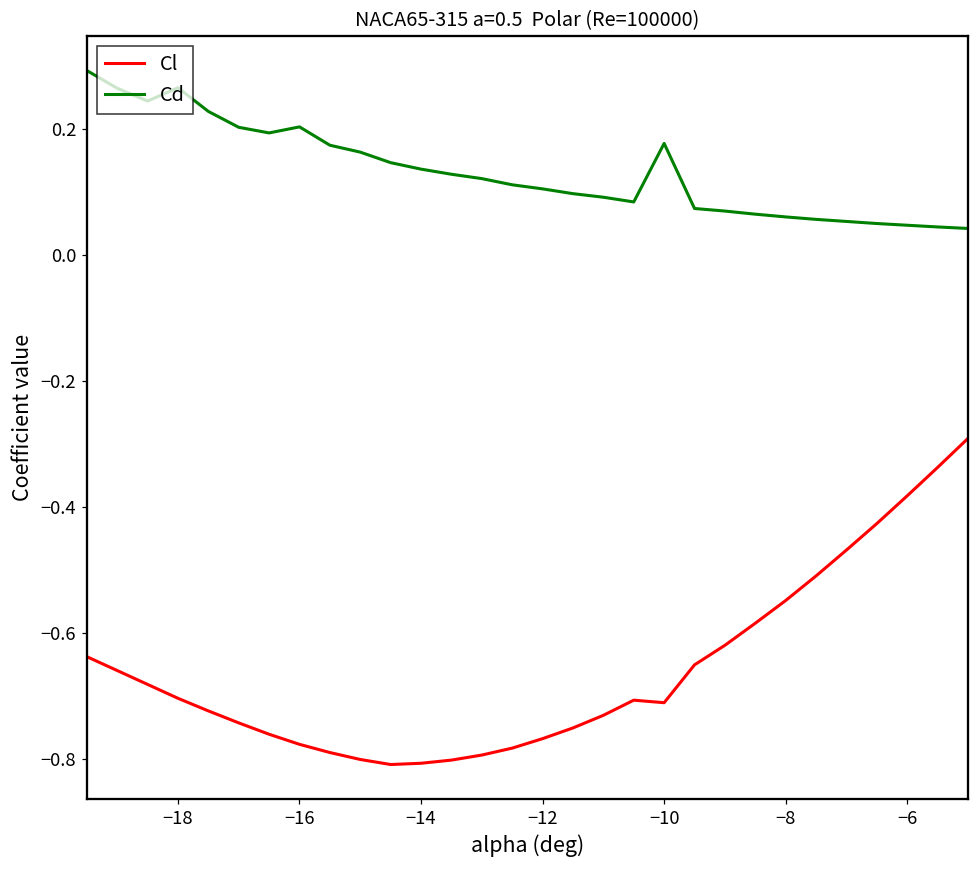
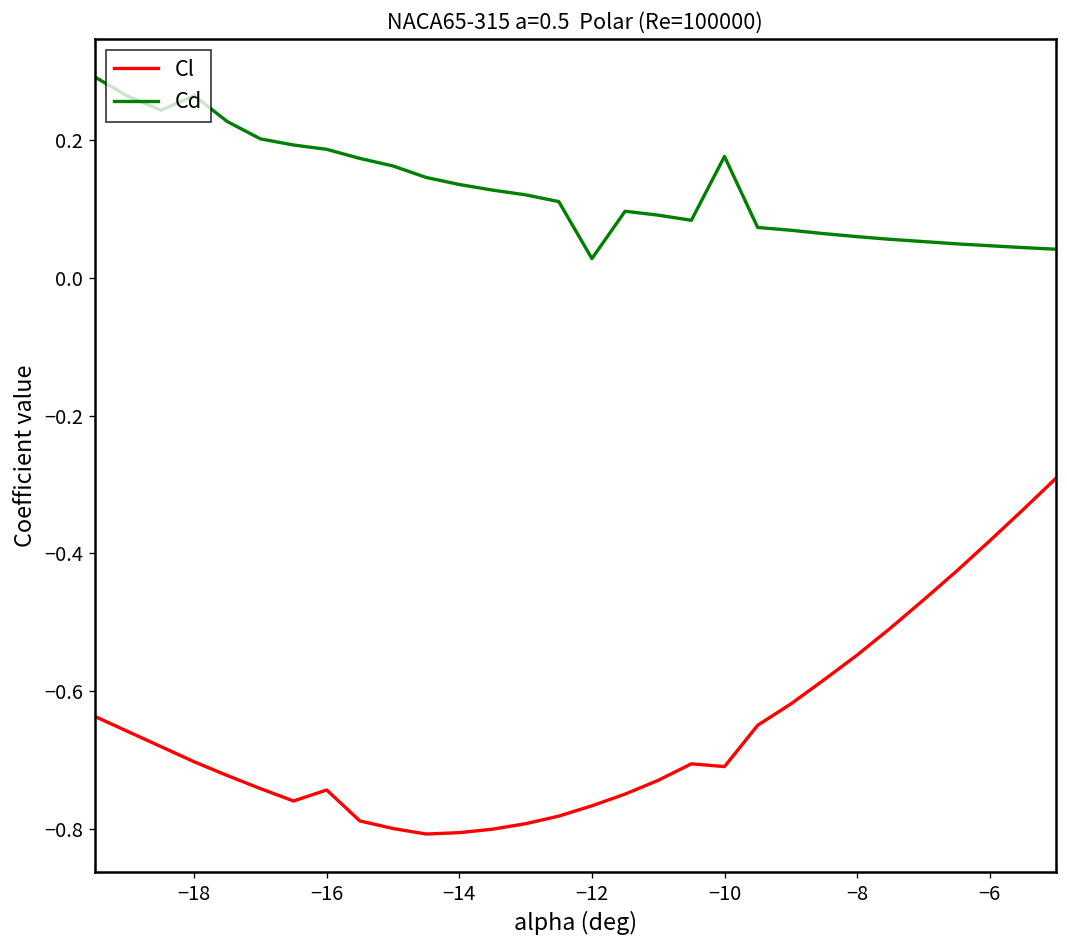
Cl, −16: -0.78 -> -0.74
Cd, −16: 0.20 -> 0.19
Cd, −12: 0.10 -> 0.03
